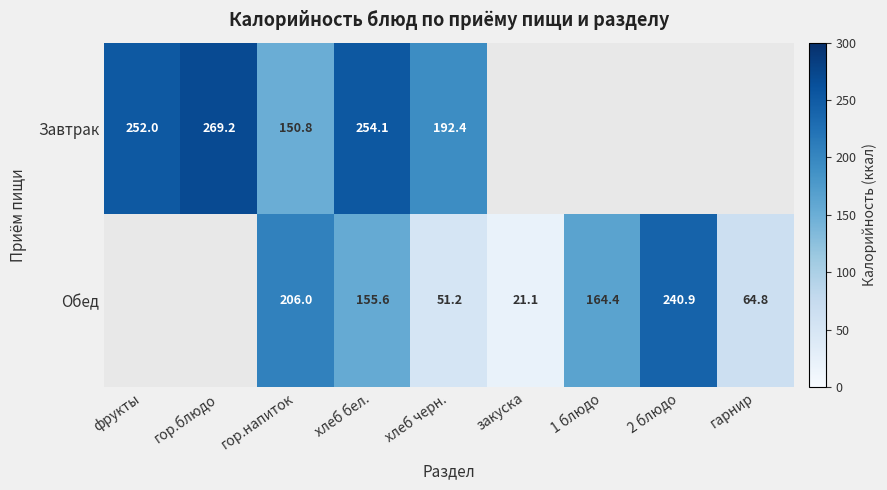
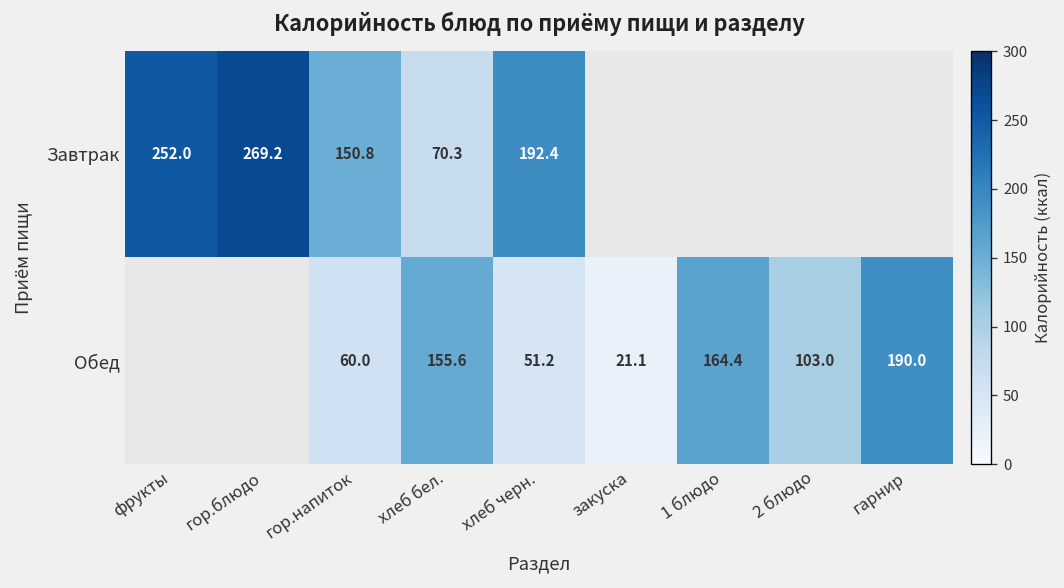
Завтрак, хлеб бел.: 254.1 -> 70.3
Обед, гор.напиток: 206.0 -> 60.0
Обед, 2 блюдо: 240.9 -> 103.0
Обед, гарнир: 64.8 -> 190.0
